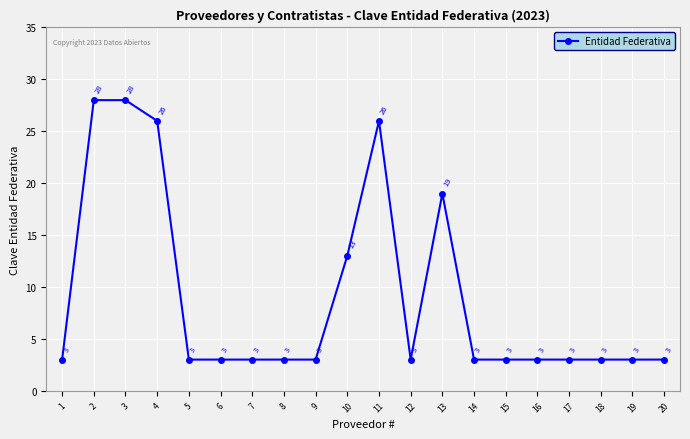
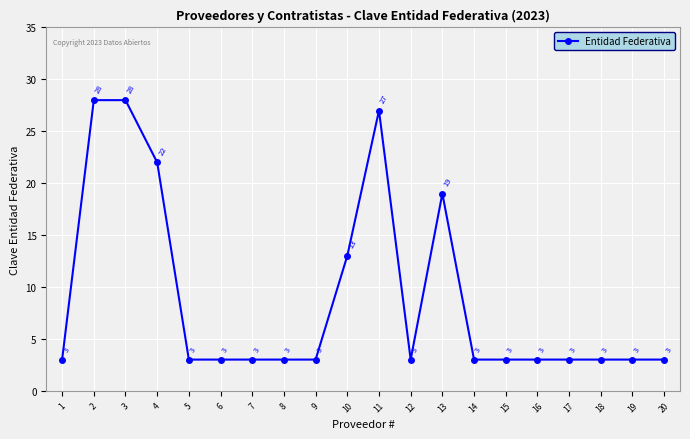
4: 26 -> 22
11: 26 -> 27
